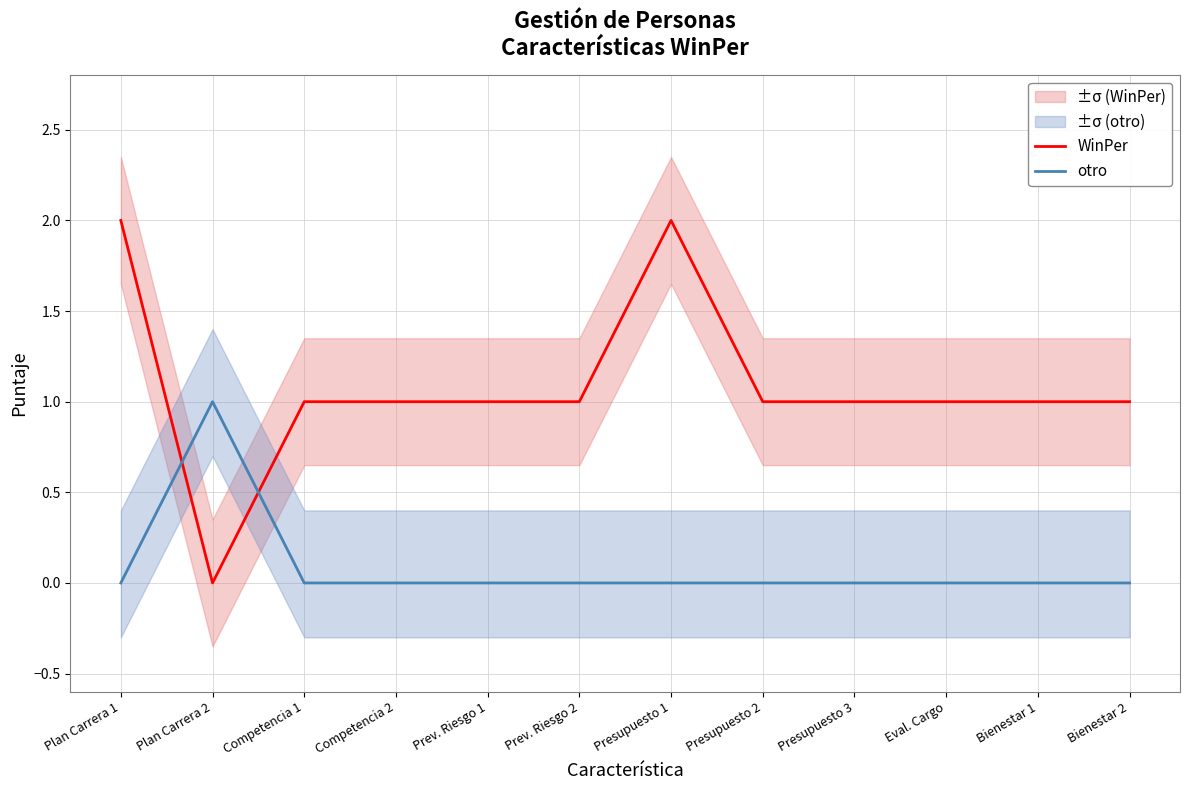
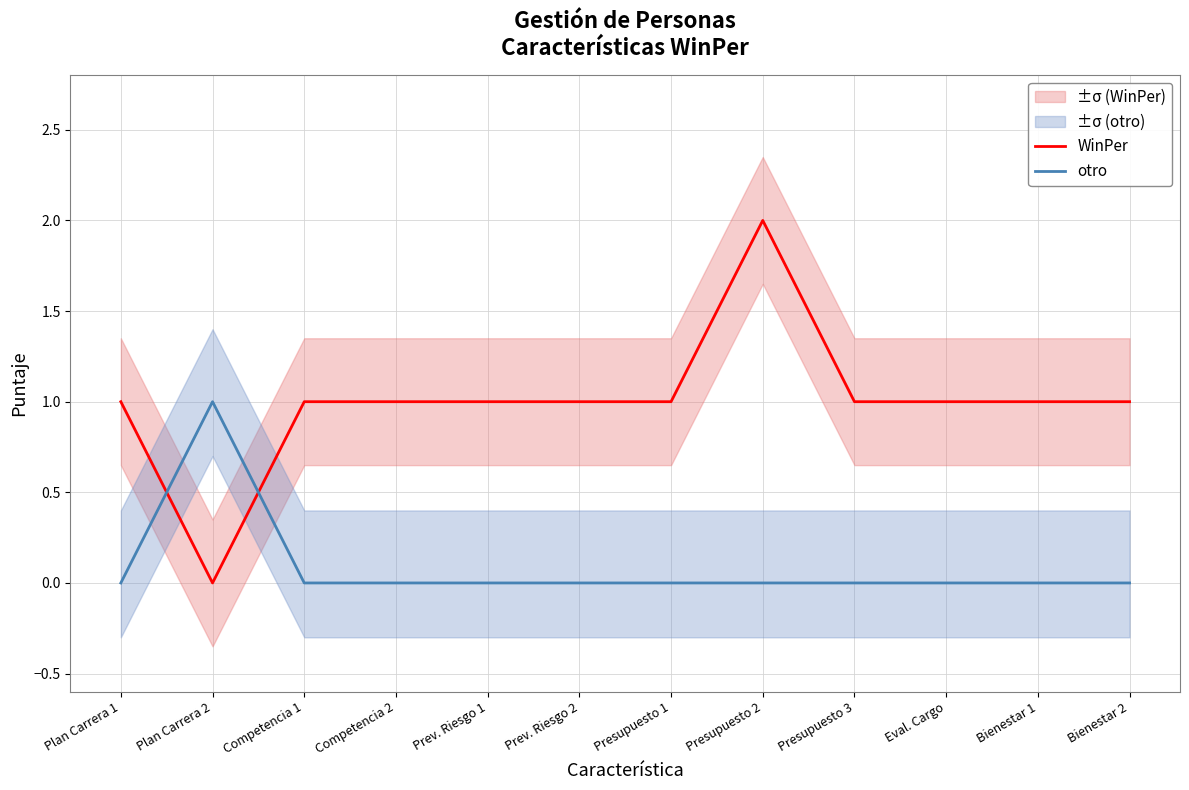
WinPer, Plan Carrera 1: 2 -> 1
WinPer, Presupuesto 1: 2 -> 1
WinPer, Presupuesto 2: 1 -> 2
